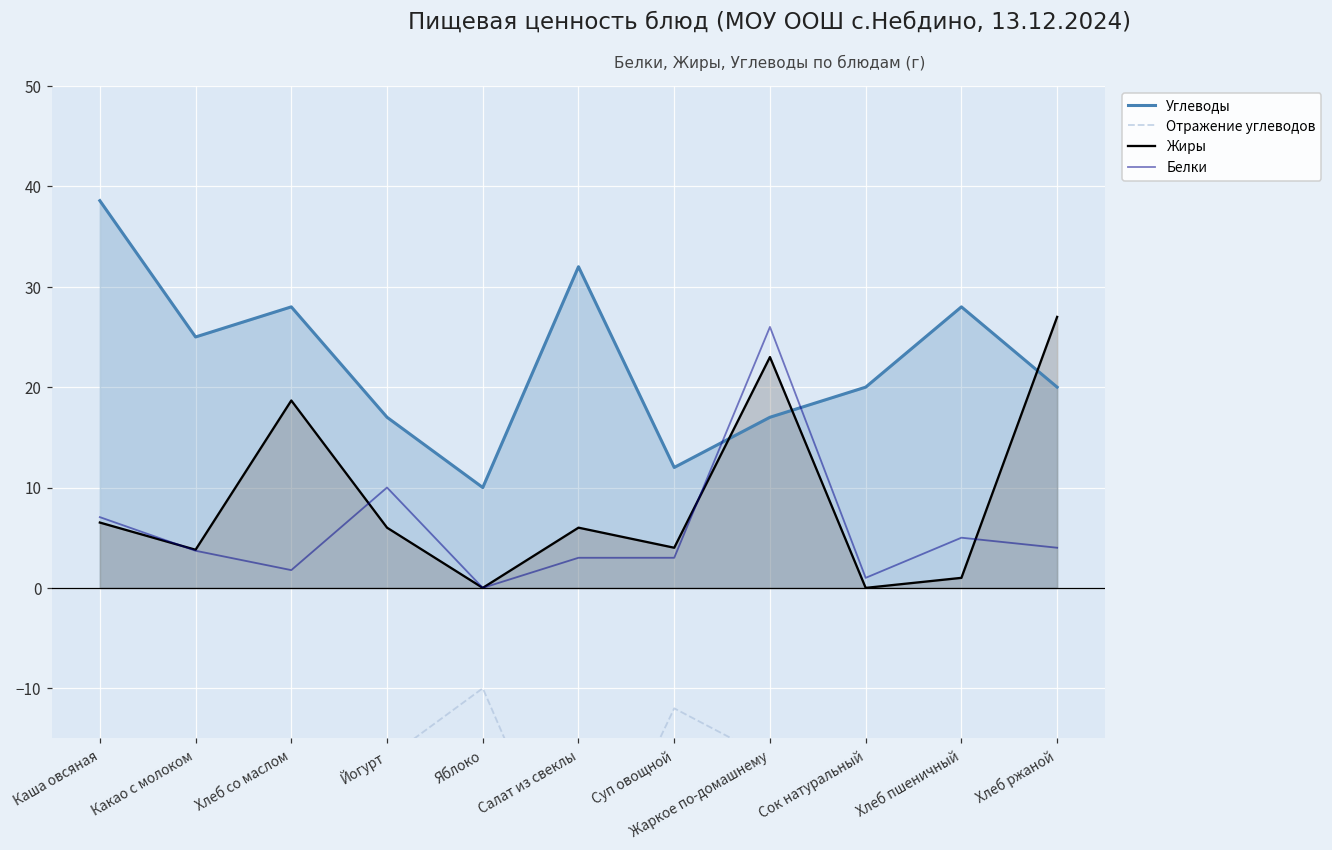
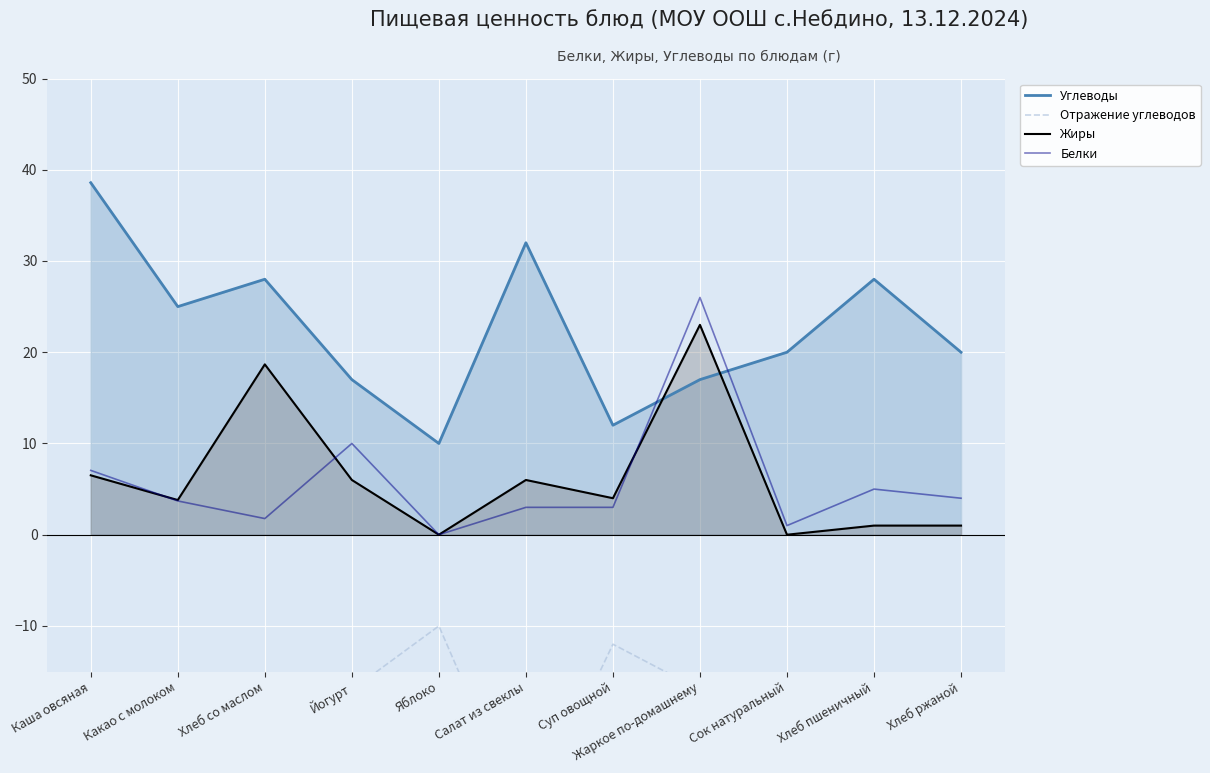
Жиры, Хлеб ржаной: 27 -> 1
